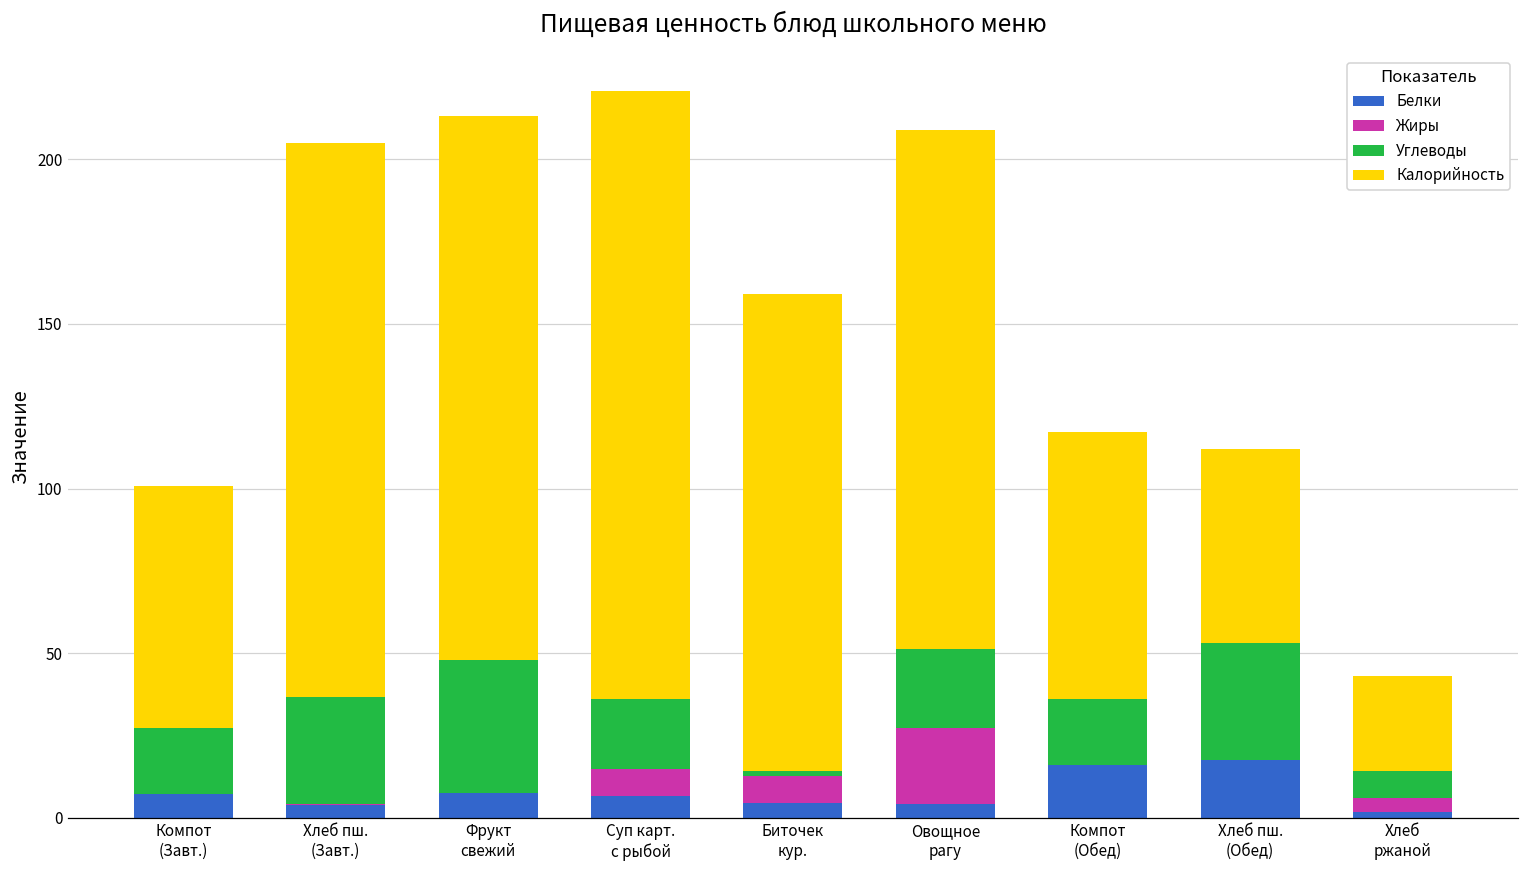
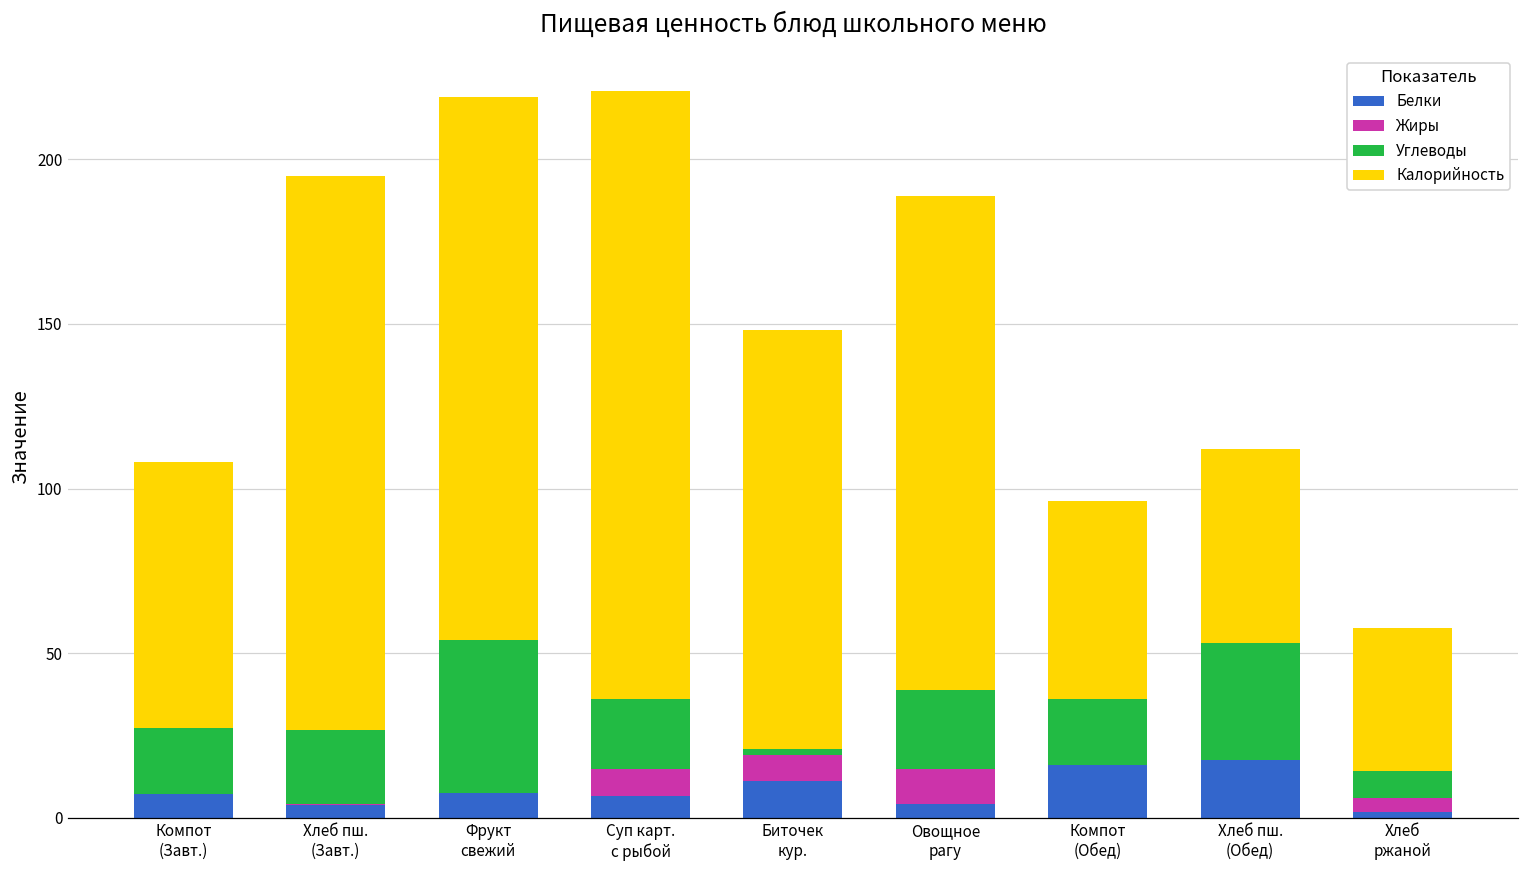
Калорийность, Компот (Завт.): 74 -> 81
Углеводы, Хлеб пш. (Завт.): 32 -> 23
Углеводы, Фрукт свежий: 41 -> 46
Белки, Биточек кур.: 5 -> 11
Калорийность, Биточек кур.: 145 -> 127
Жиры, Овощное рагу: 23 -> 11
Калорийность, Овощное рагу: 158 -> 150
Калорийность, Компот (Обед): 81 -> 60
Калорийность, Хлеб ржаной: 29 -> 44
